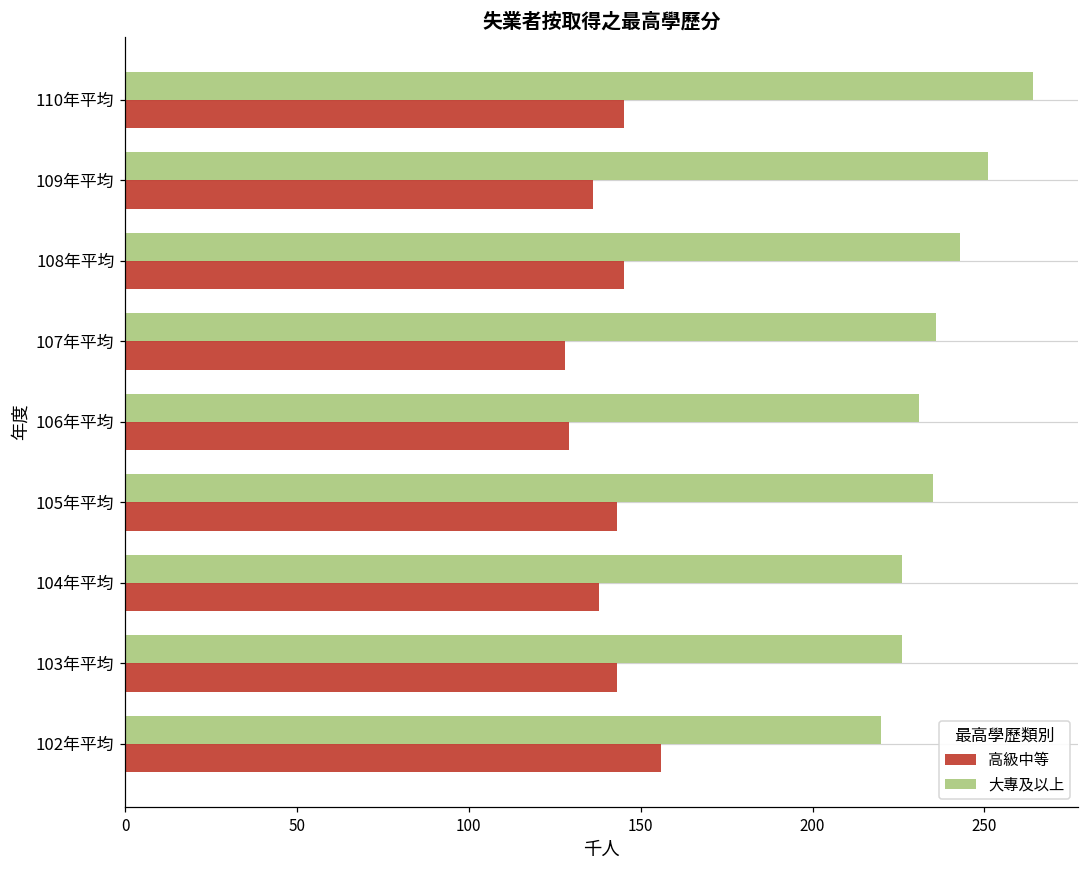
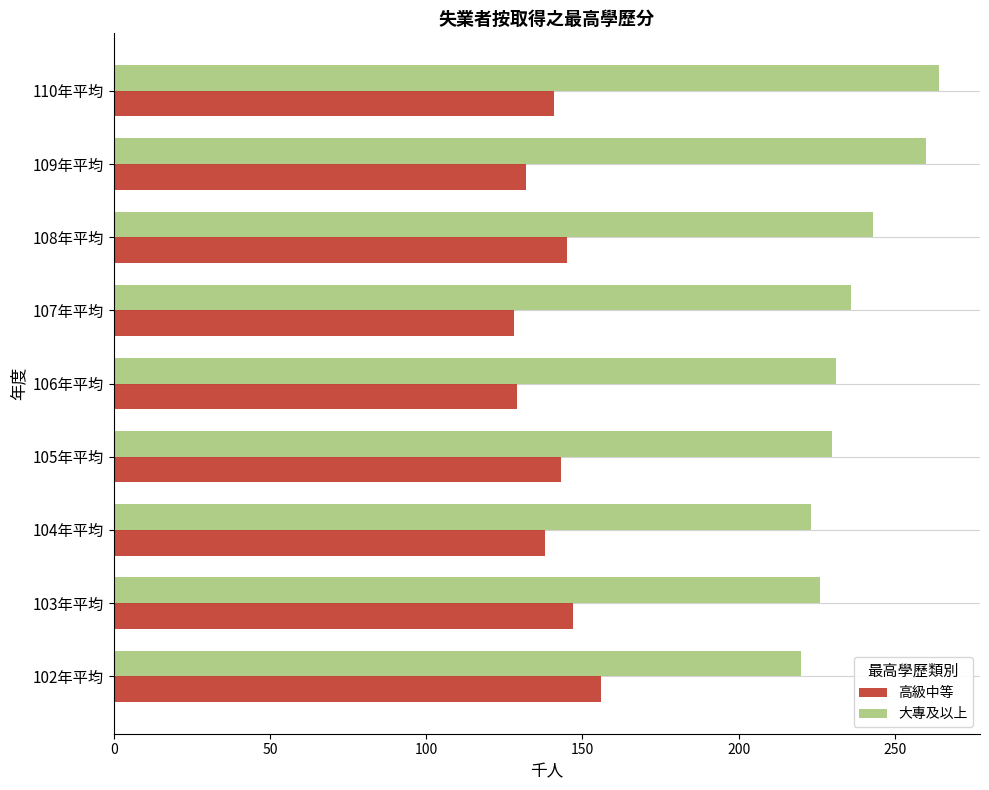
高級中等, 110年平均: 145 -> 141
大專及以上, 109年平均: 251 -> 260
高級中等, 109年平均: 136 -> 132
大專及以上, 105年平均: 235 -> 230
大專及以上, 104年平均: 226 -> 223
高級中等, 103年平均: 143 -> 147
